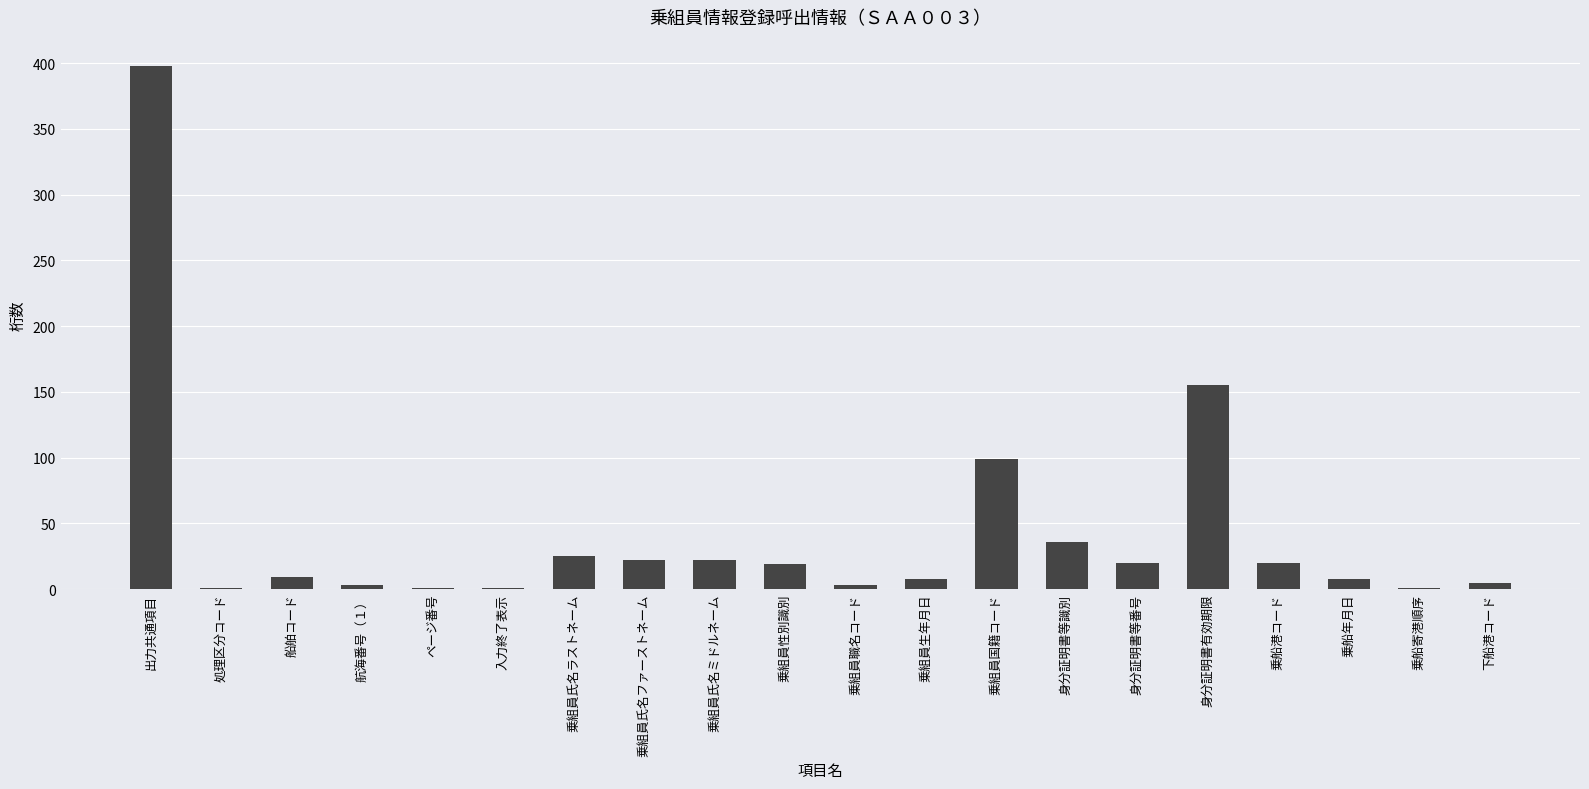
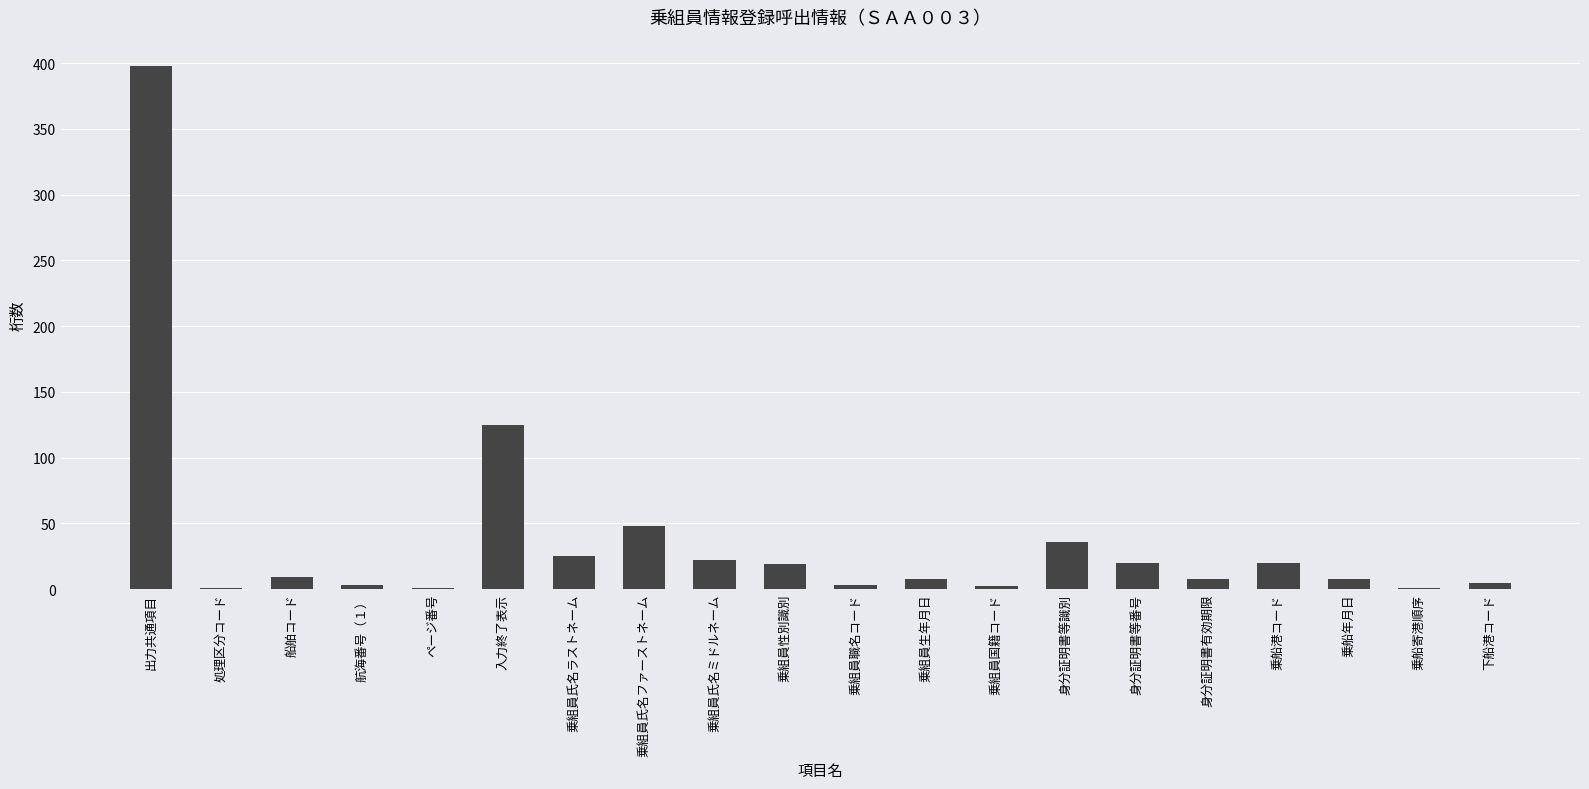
入力終了表示: 1 -> 125
乗組員氏名ファーストネーム: 22 -> 48
乗組員国籍コード: 99 -> 2
身分証明書有効期限: 155 -> 8
